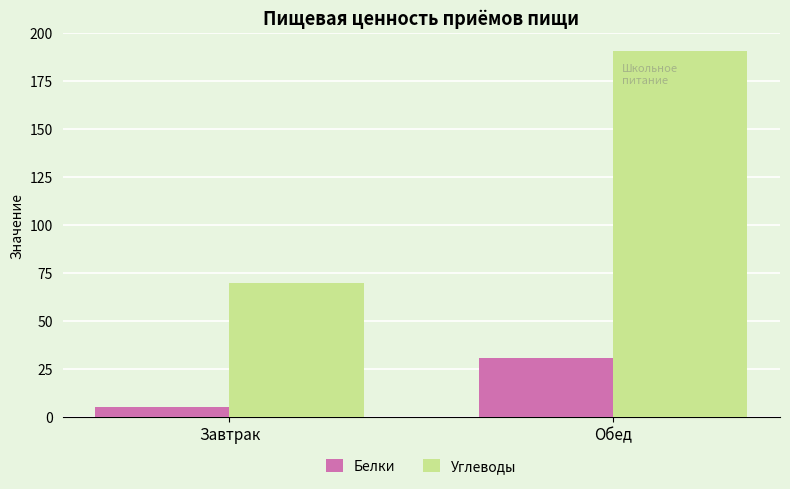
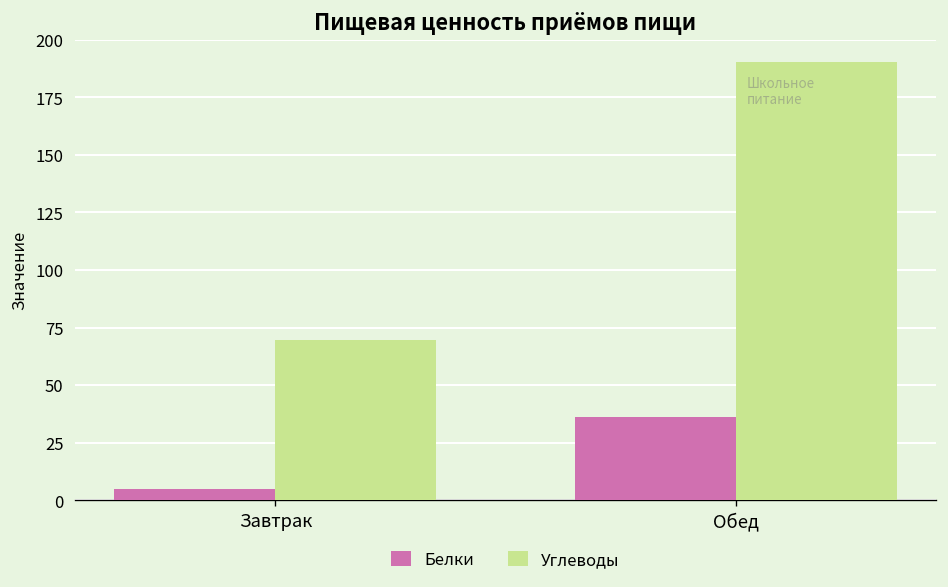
Белки, Обед: 31 -> 36
